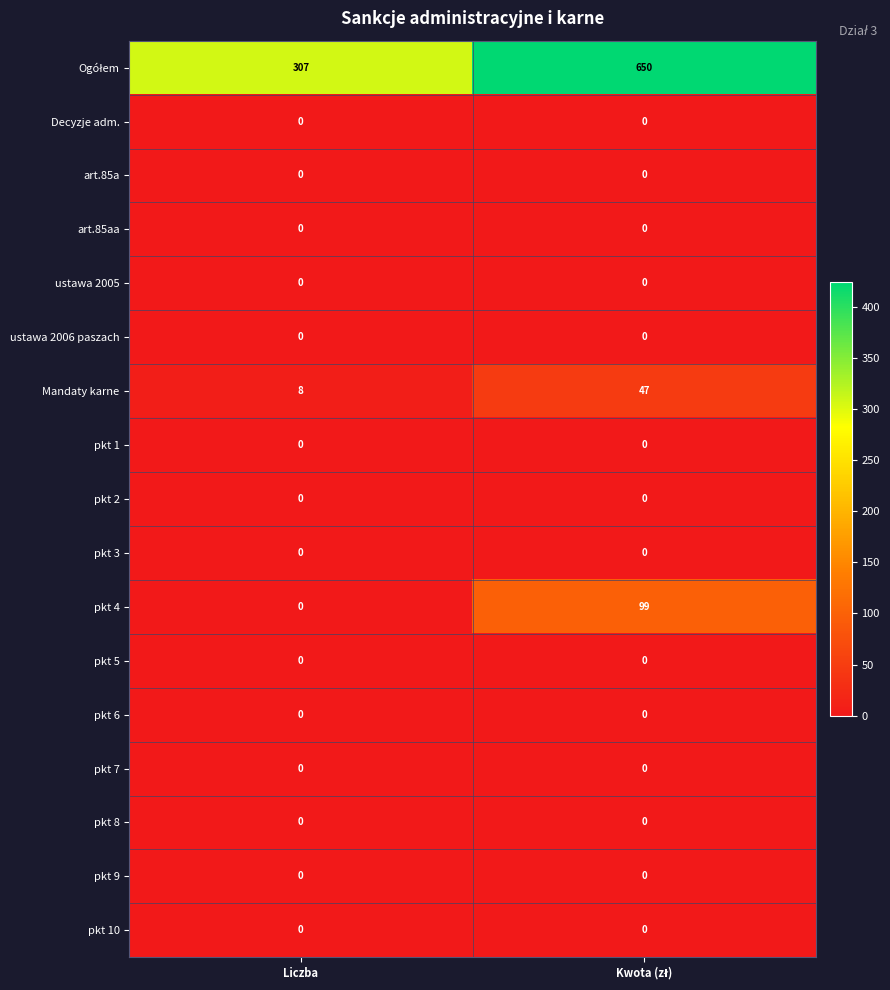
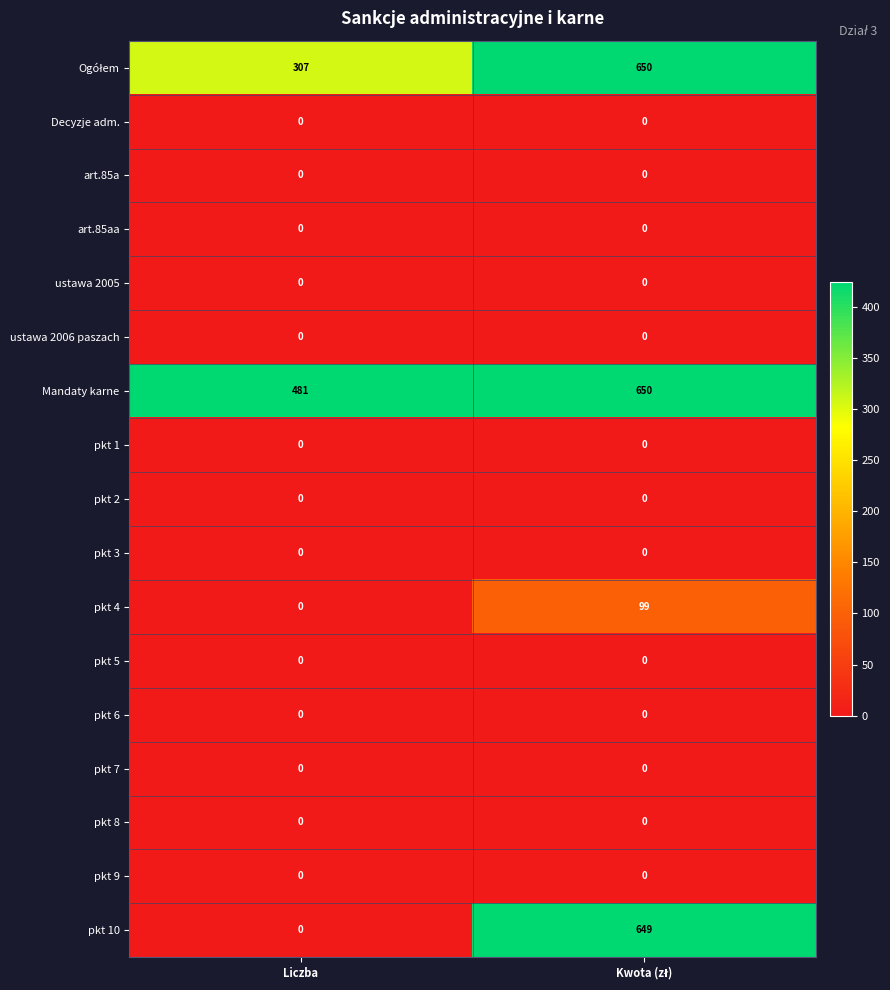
Mandaty karne, Liczba: 8 -> 481
Mandaty karne, Kwota (zł): 47 -> 650
pkt 10, Kwota (zł): 0 -> 649
